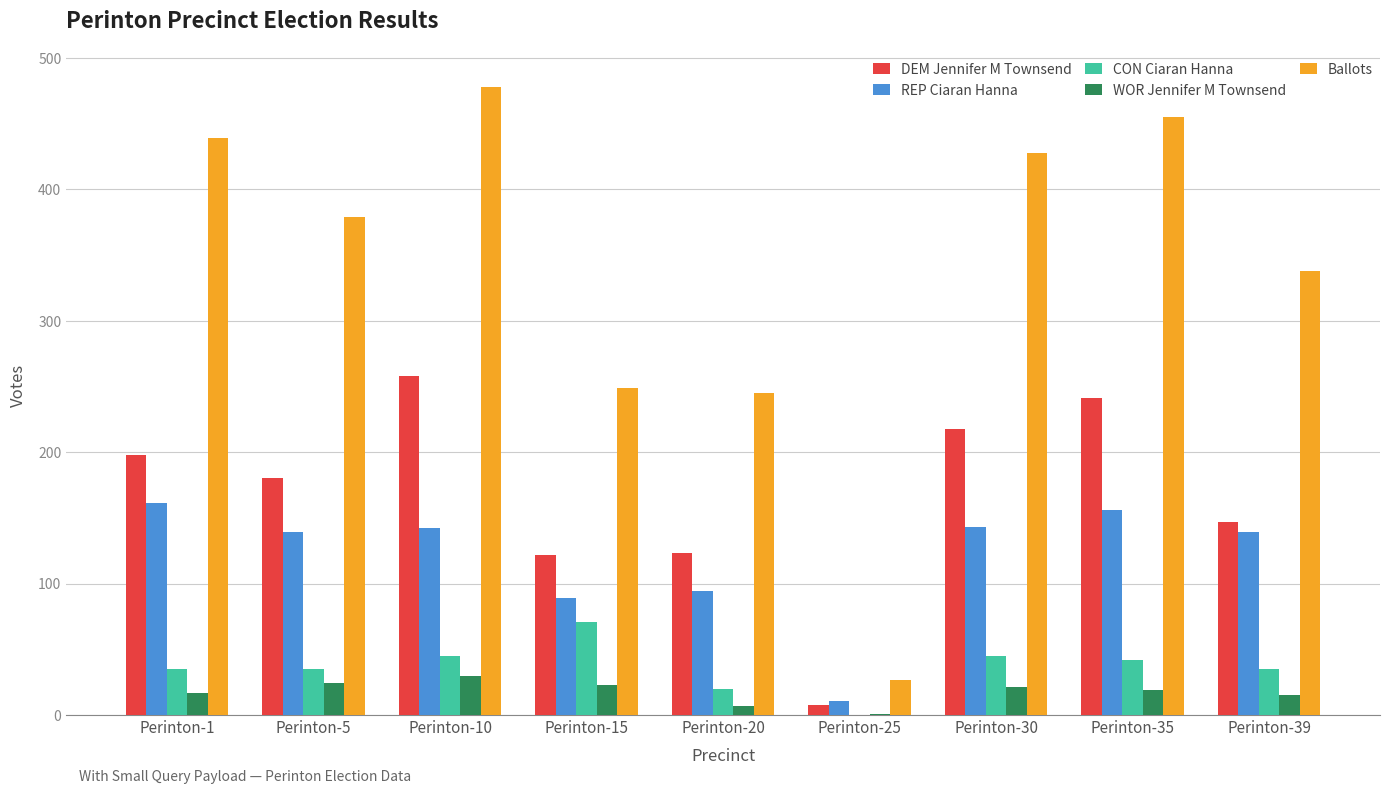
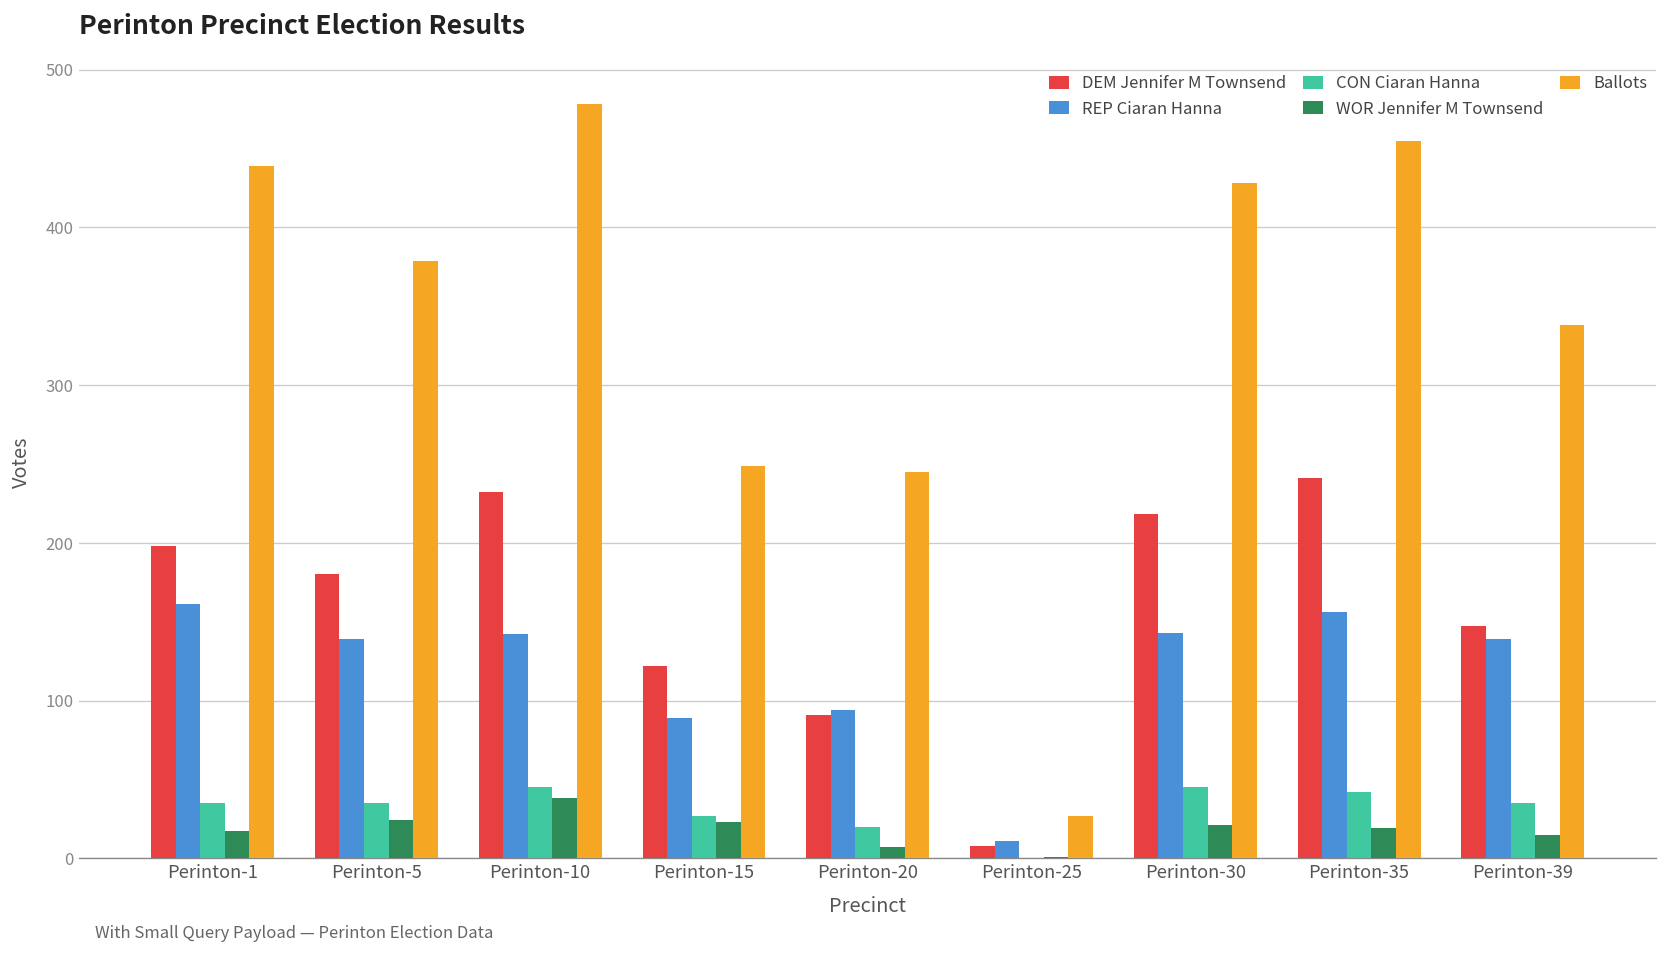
DEM Jennifer M Townsend, Perinton-10: 258 -> 232
WOR Jennifer M Townsend, Perinton-10: 30 -> 38
CON Ciaran Hanna, Perinton-15: 71 -> 27
DEM Jennifer M Townsend, Perinton-20: 123 -> 91
